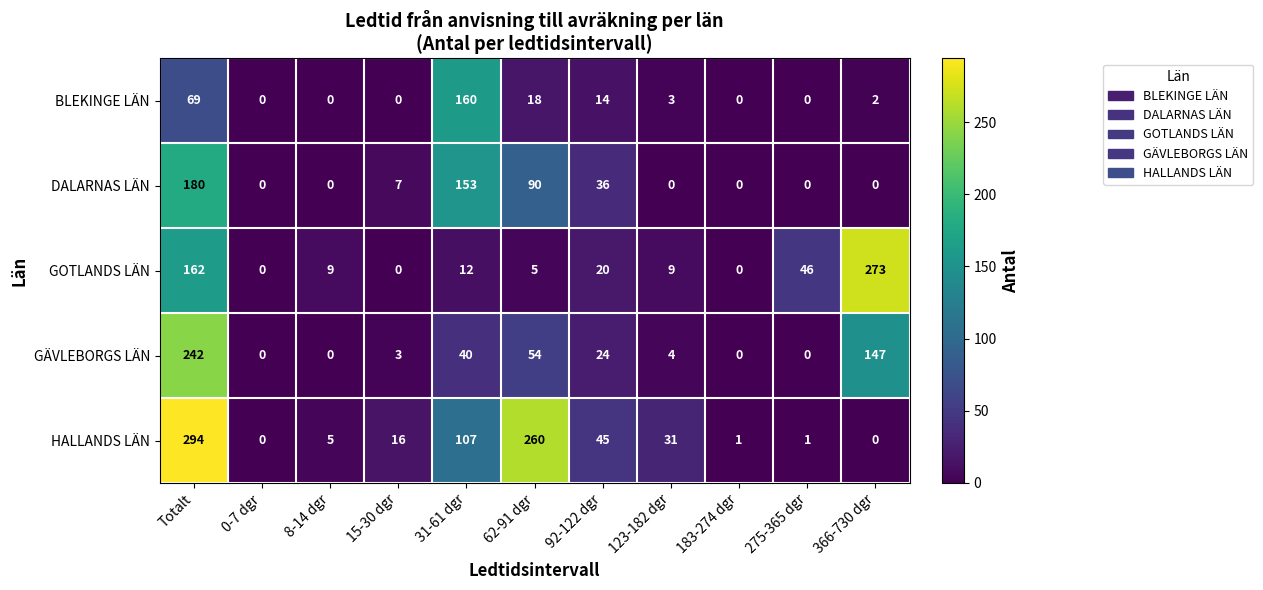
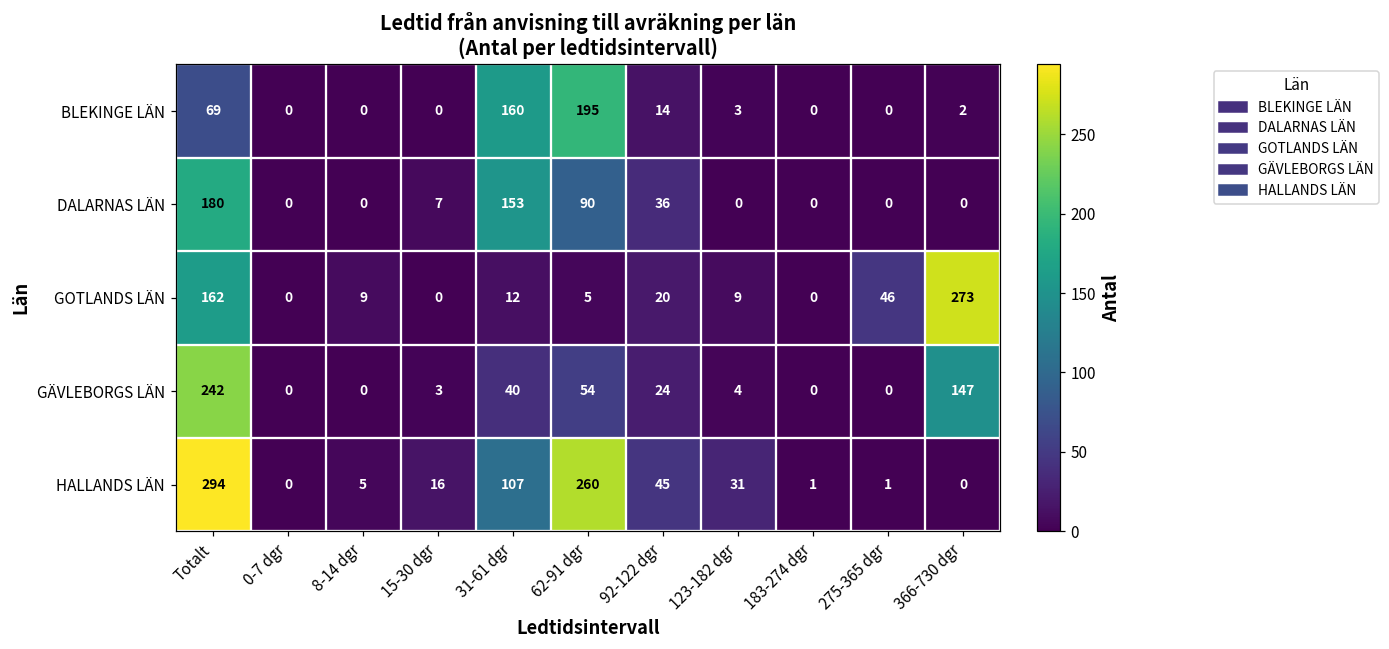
BLEKINGE LÄN, 62-91 dgr: 18 -> 195
